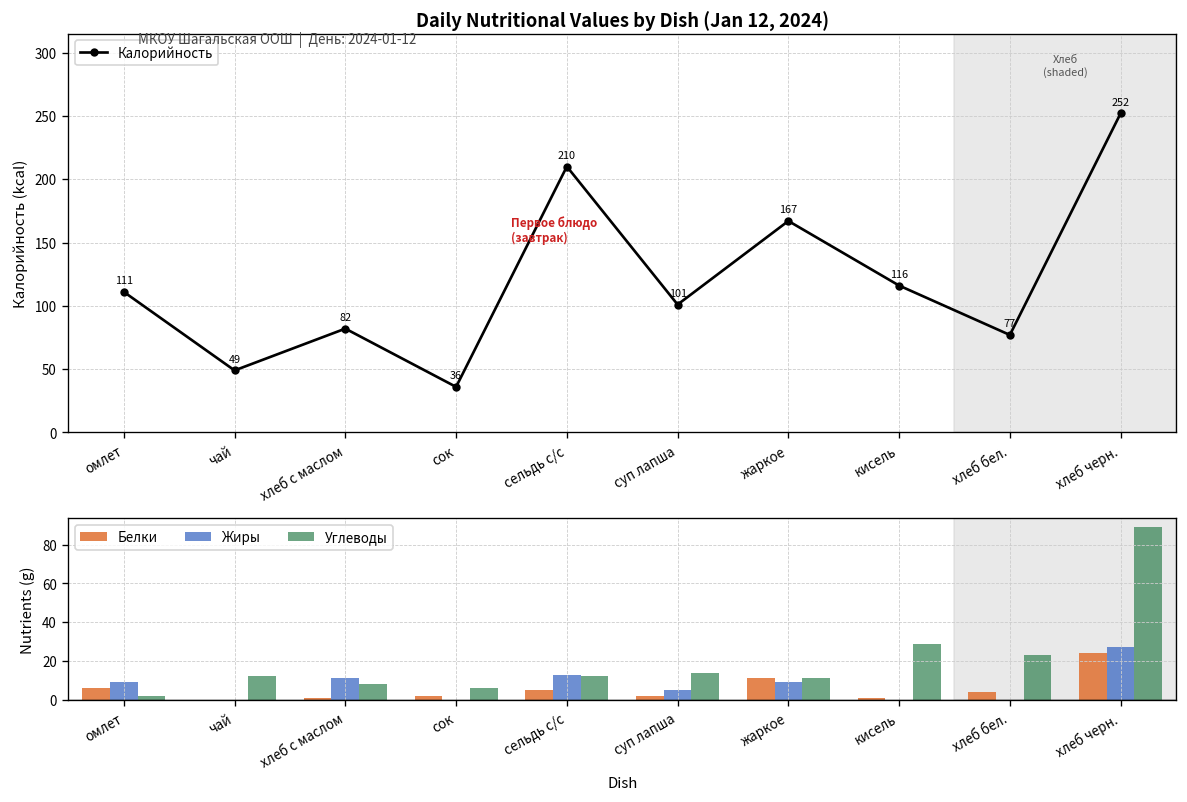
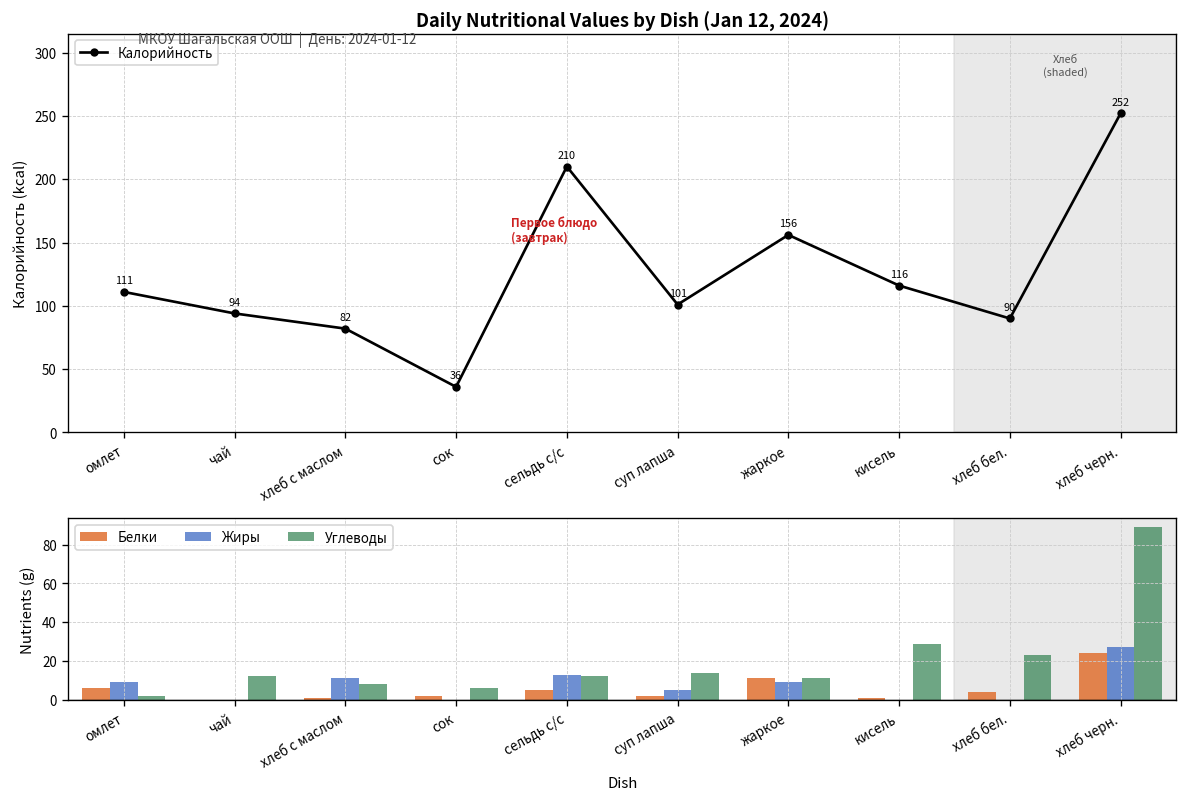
Daily Nutritional Values by Dish (Jan 12, 2024), чай: 49 -> 94
Daily Nutritional Values by Dish (Jan 12, 2024), жаркое: 167 -> 156
Daily Nutritional Values by Dish (Jan 12, 2024), хлеб бел.: 77 -> 90
